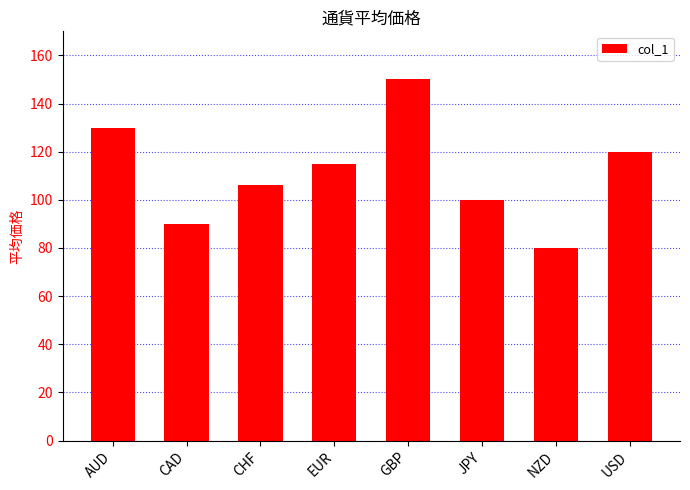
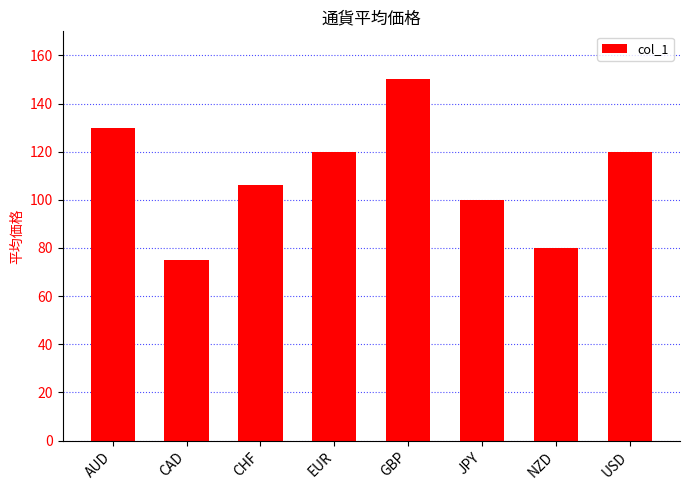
CAD: 90 -> 75
EUR: 115 -> 120
